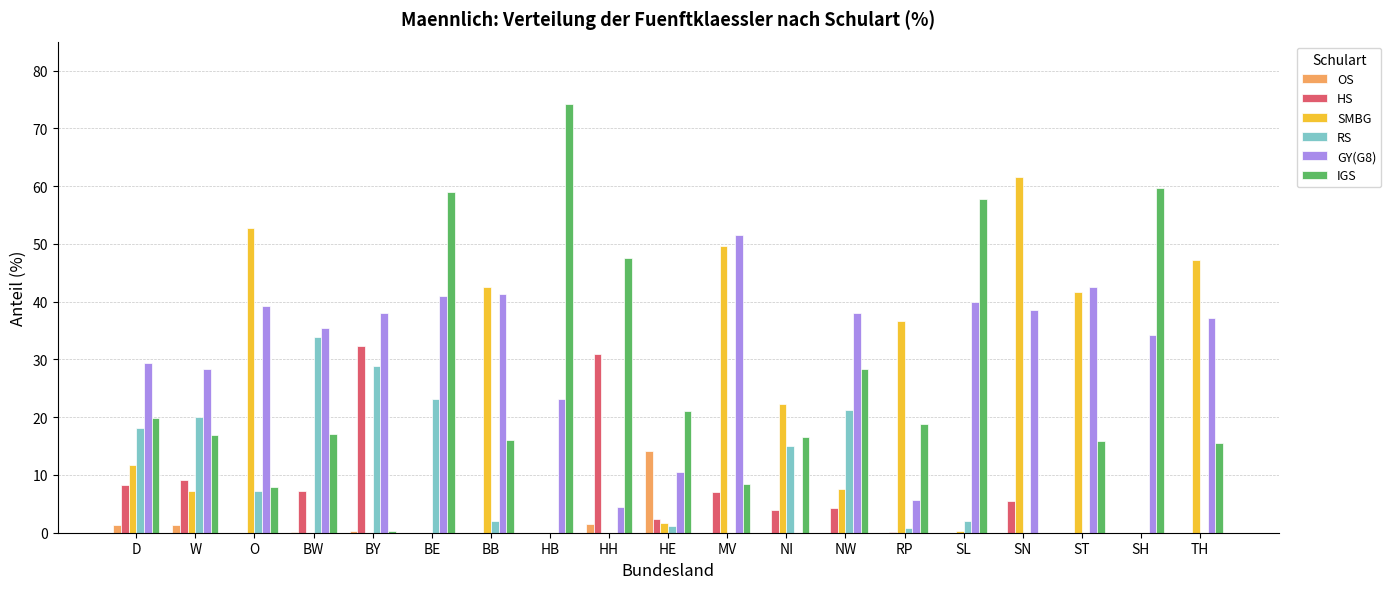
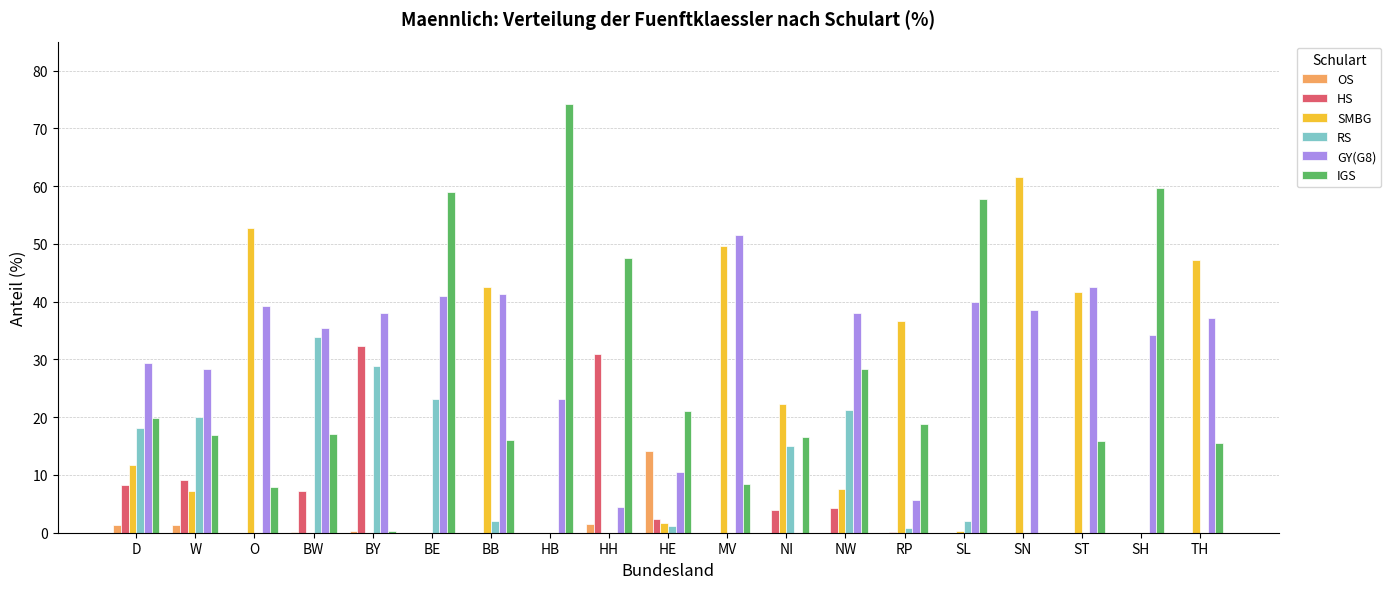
RS, O: 7 -> 0
HS, MV: 7 -> 0
HS, SN: 6 -> 0
